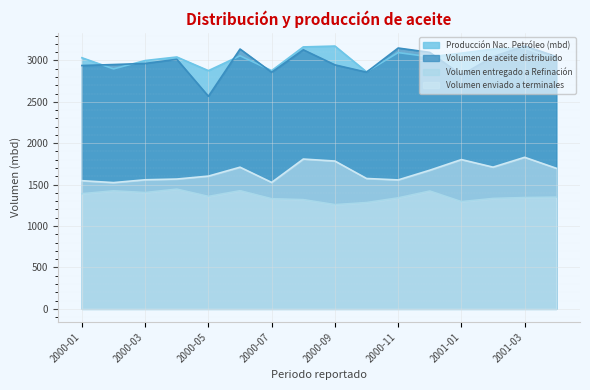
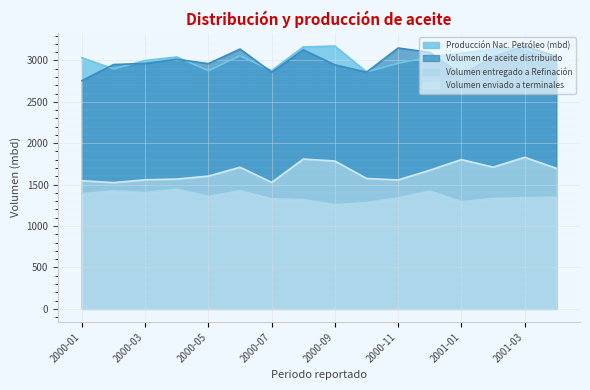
Volumen de aceite distribuido, 2000-01: 2900 -> 2800
Volumen de aceite distribuido, 2000-05: 2600 -> 3000
Producción Nac. Petróleo (mbd), 2000-11: 3100 -> 3000
